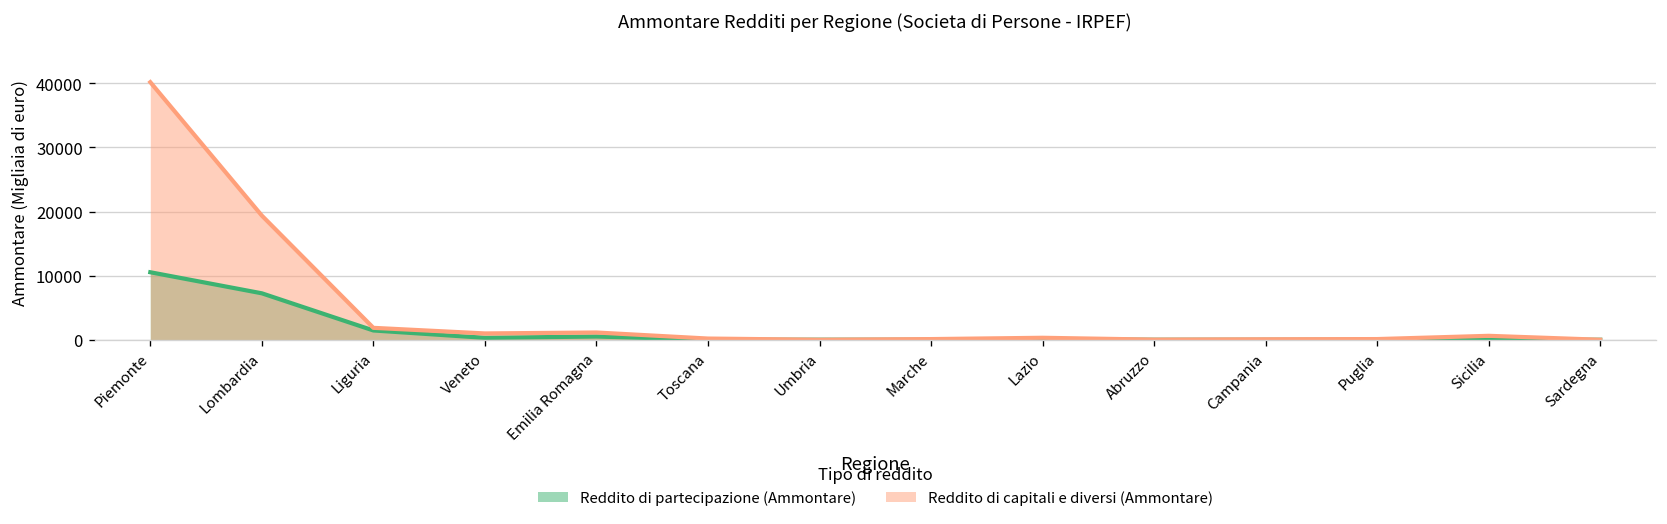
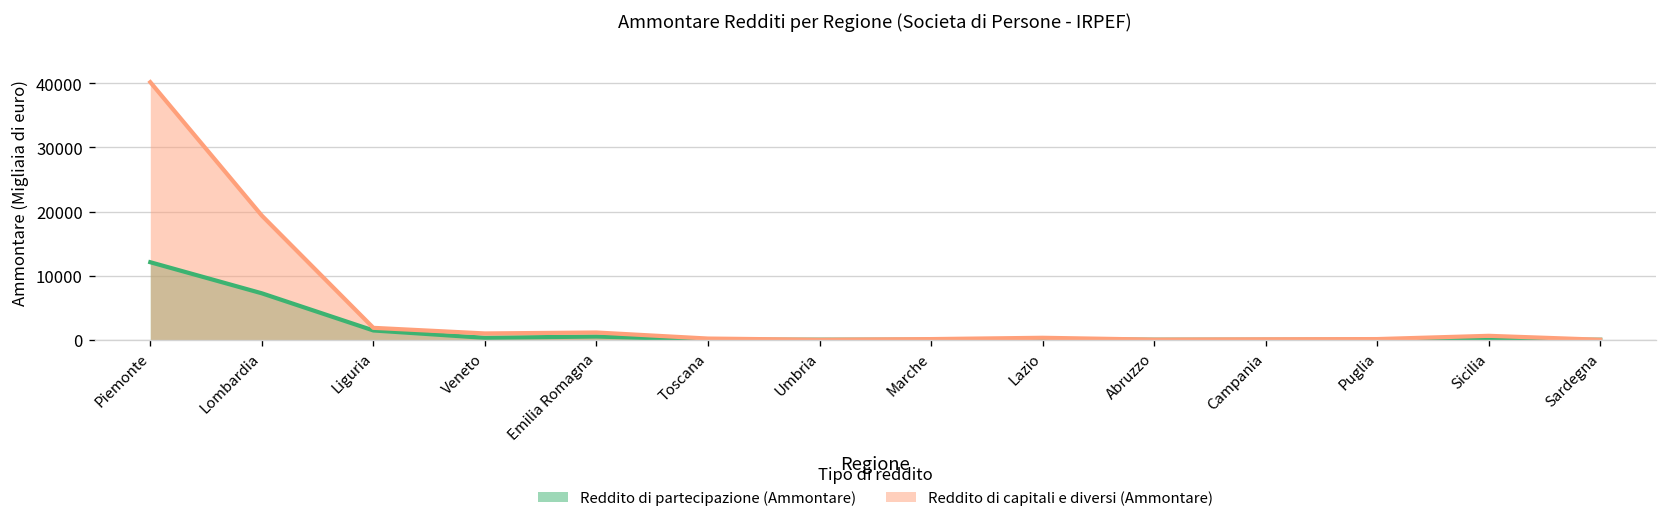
Reddito di partecipazione (Ammontare), Piemonte: 11000 -> 12000
